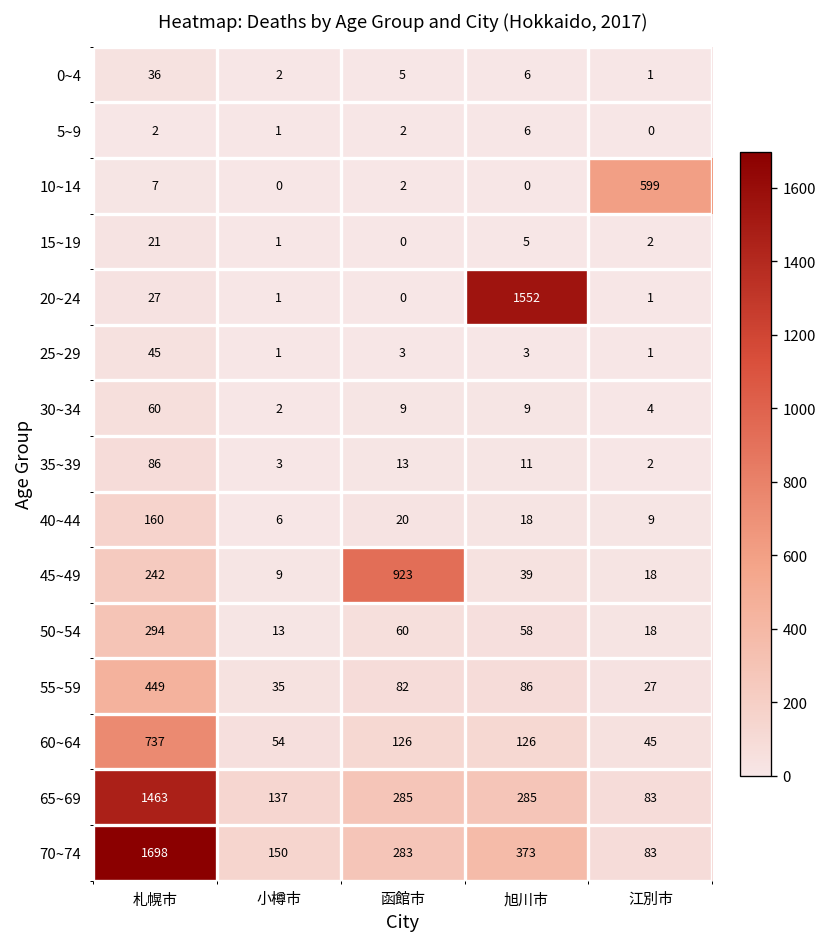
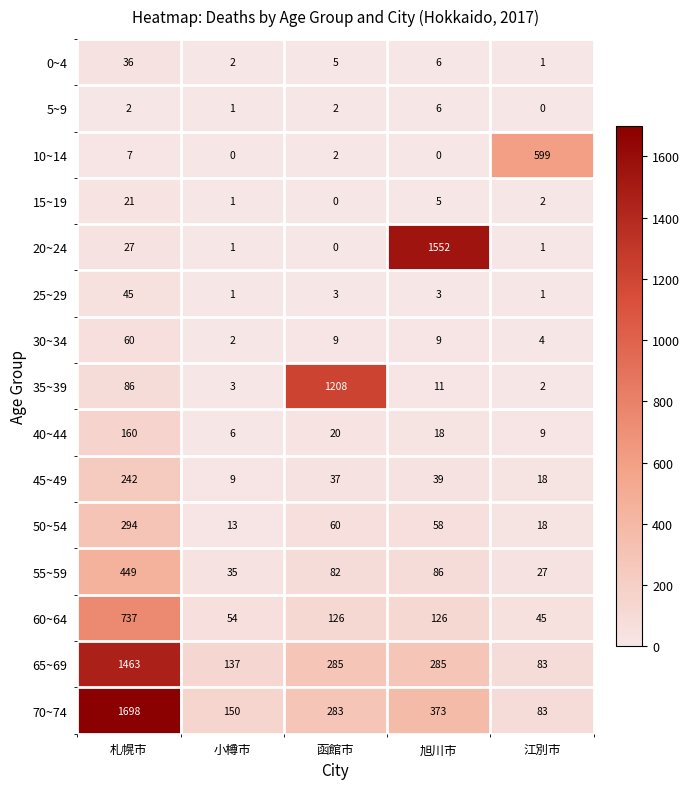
35~39, 函館市: 13 -> 1208
45~49, 函館市: 923 -> 37
